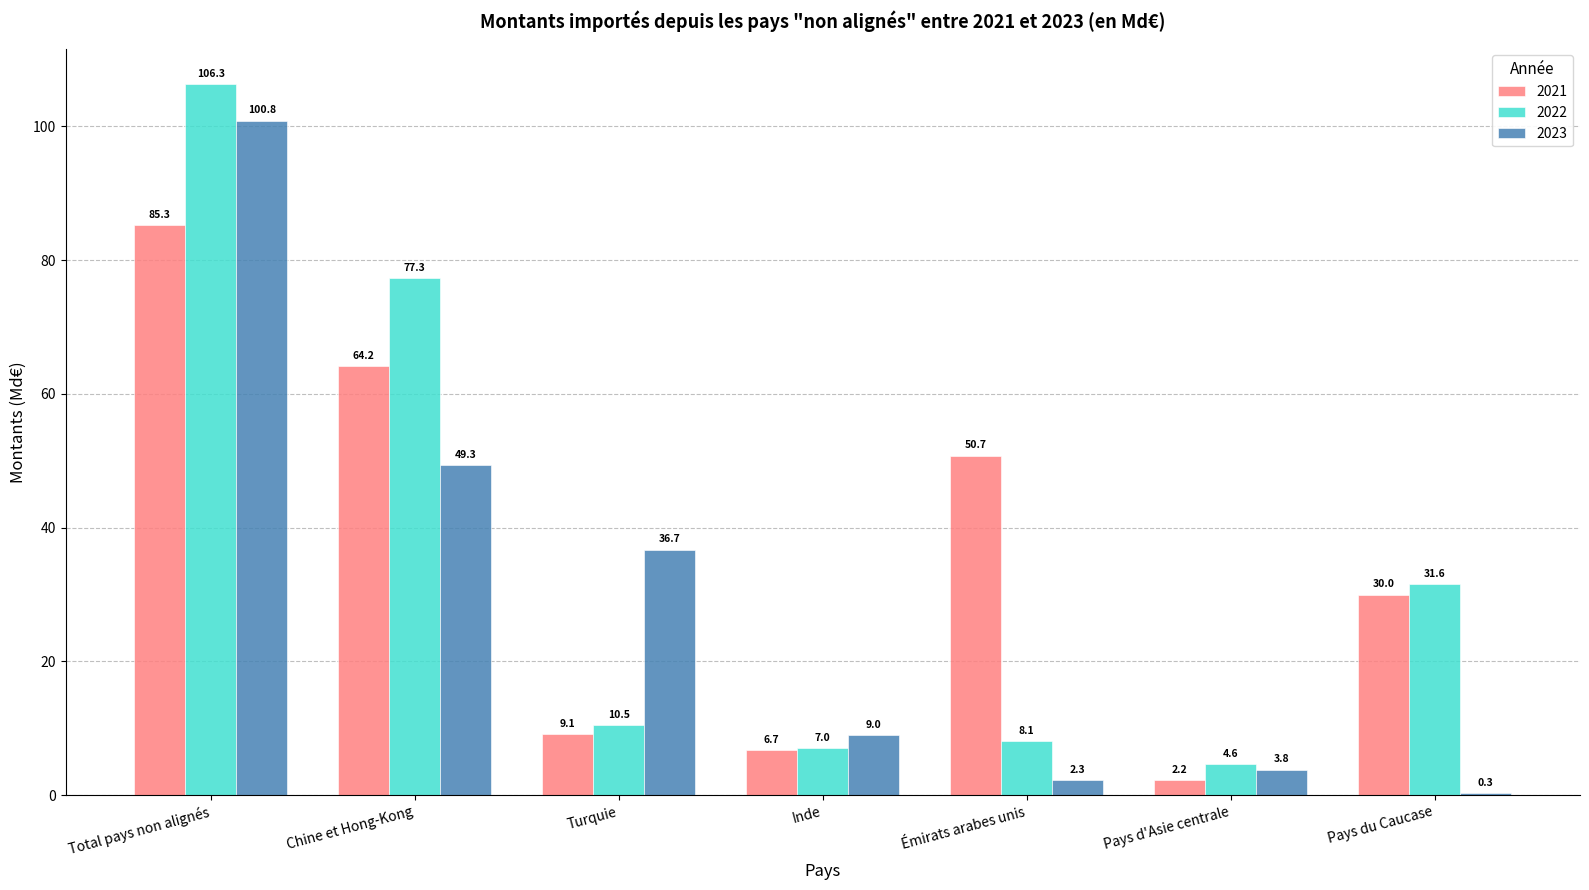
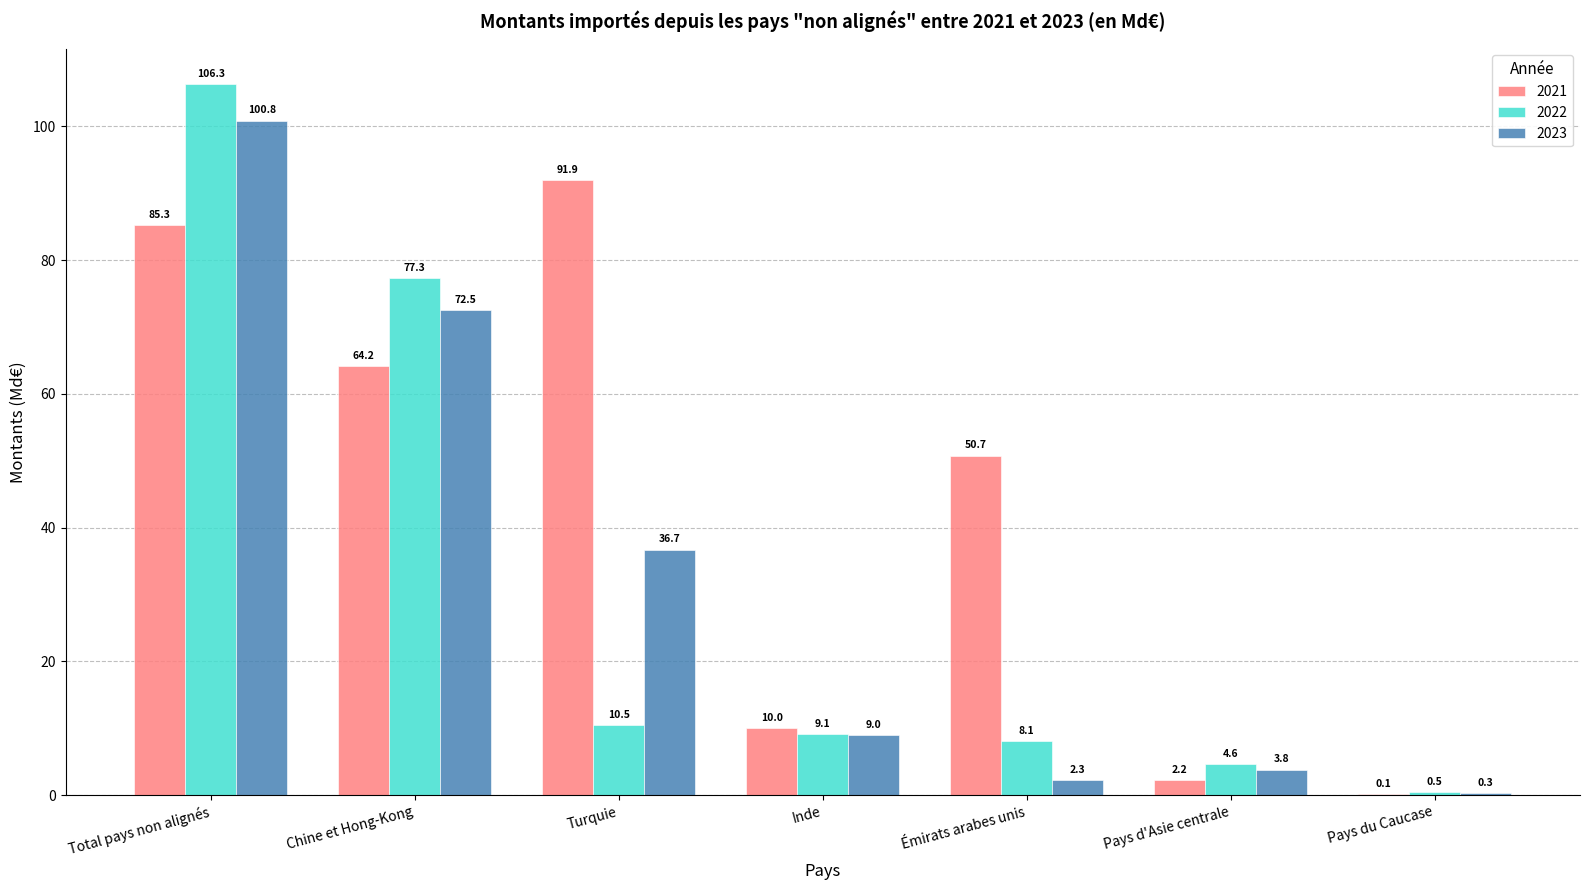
2023, Chine et Hong-Kong: 49.3 -> 72.5
2021, Turquie: 9.1 -> 91.9
2021, Inde: 6.7 -> 10.0
2022, Inde: 7.0 -> 9.1
2021, Pays du Caucase: 30.0 -> 0.1
2022, Pays du Caucase: 31.6 -> 0.5
